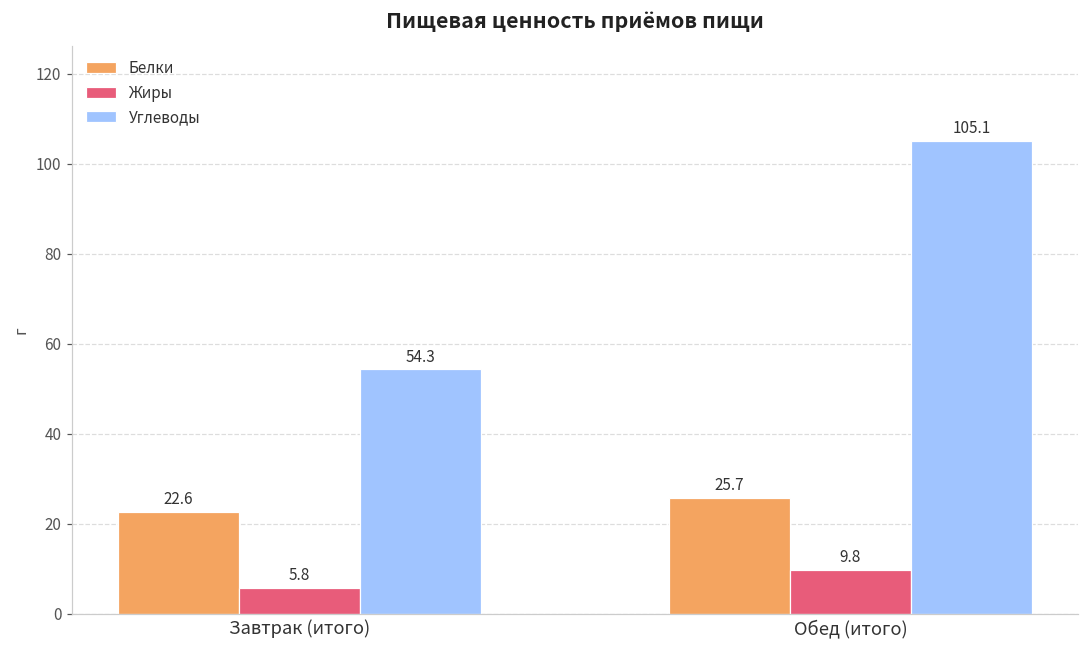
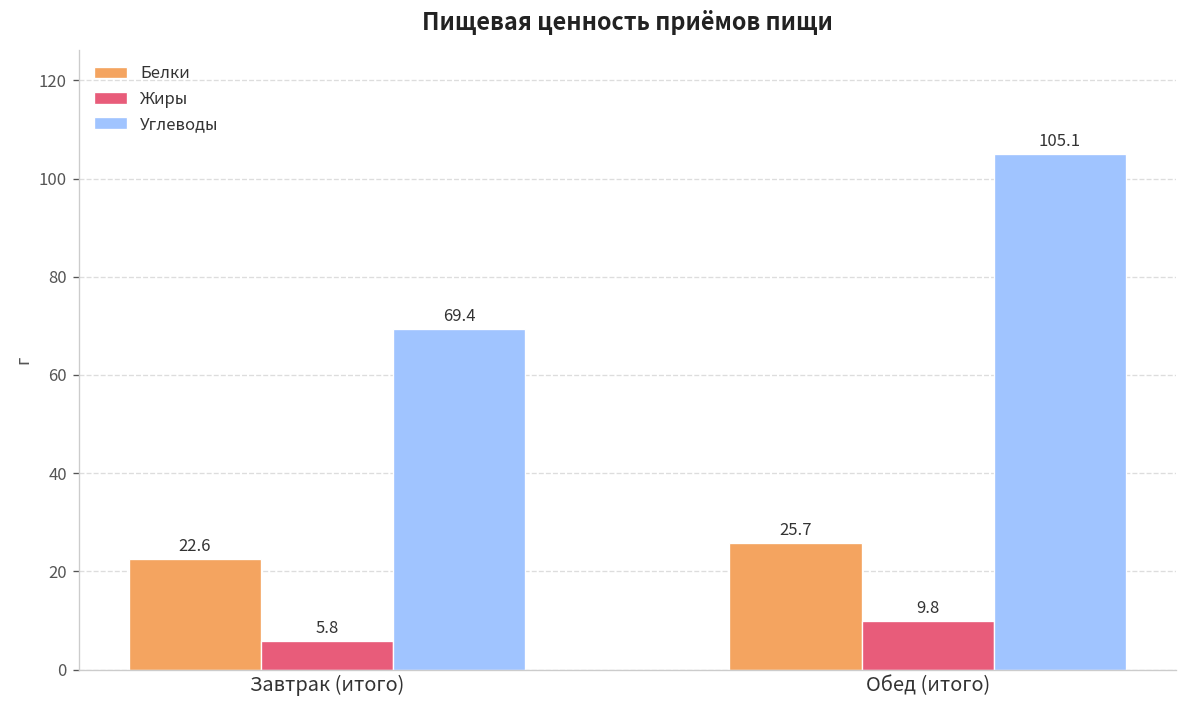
Углеводы, Завтрак (итого): 54.3 -> 69.4
